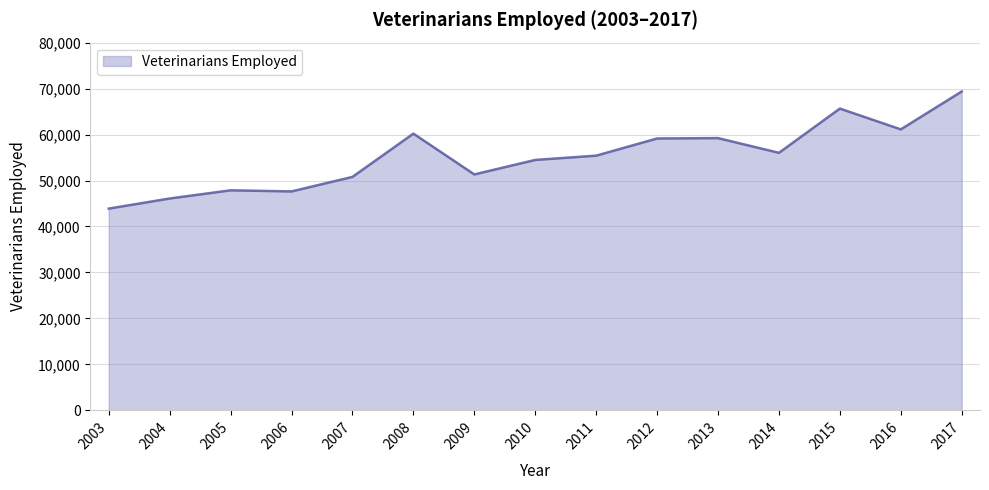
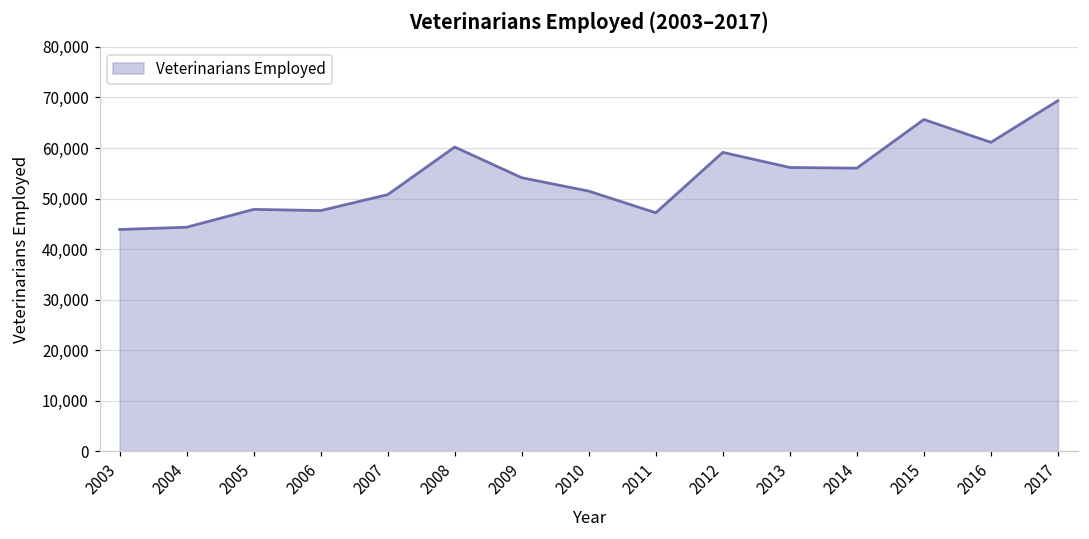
2004: 46,000 -> 44,000
2009: 51,000 -> 54,000
2010: 54,000 -> 51,000
2011: 55,000 -> 47,000
2013: 59,000 -> 56,000
